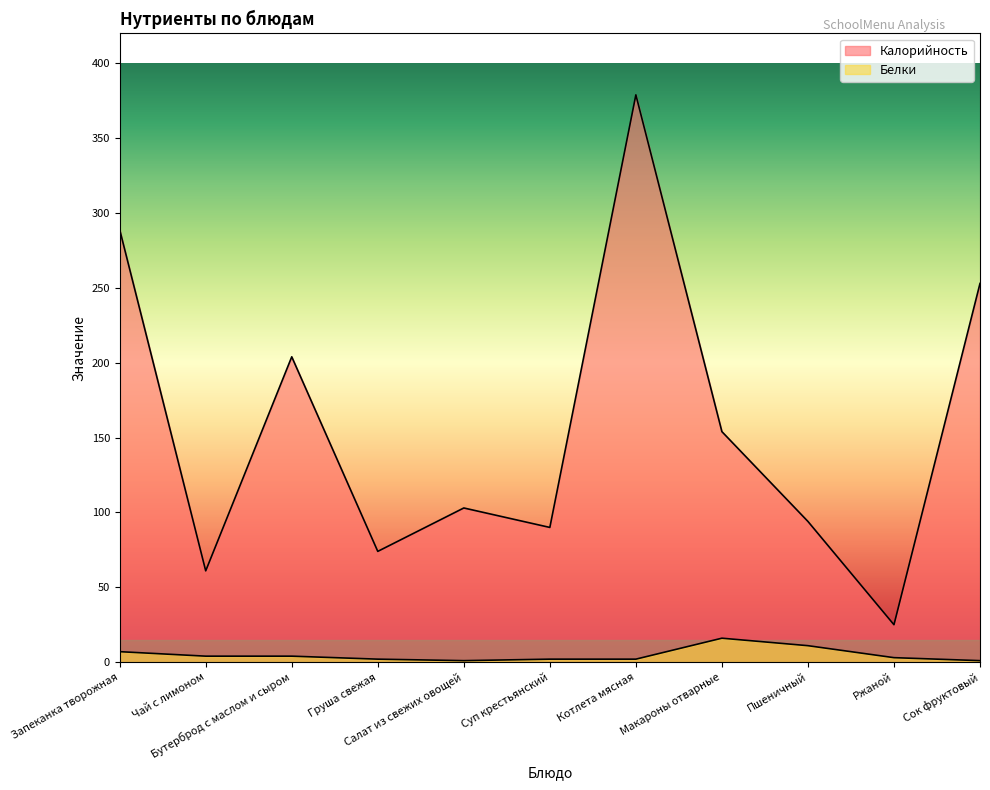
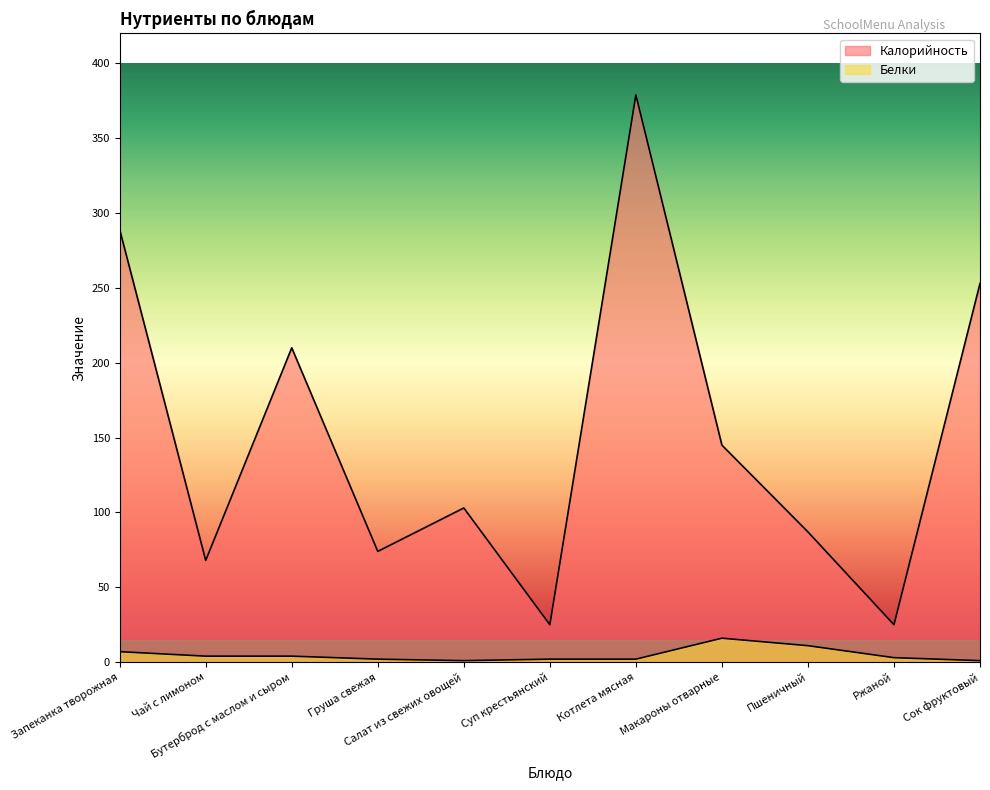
Калорийность, Чай с лимоном: 61 -> 68
Калорийность, Бутерброд с маслом и сыром: 204 -> 210
Калорийность, Суп крестьянский: 90 -> 25
Калорийность, Макароны отварные: 154 -> 145
Калорийность, Пшеничный: 94 -> 87
